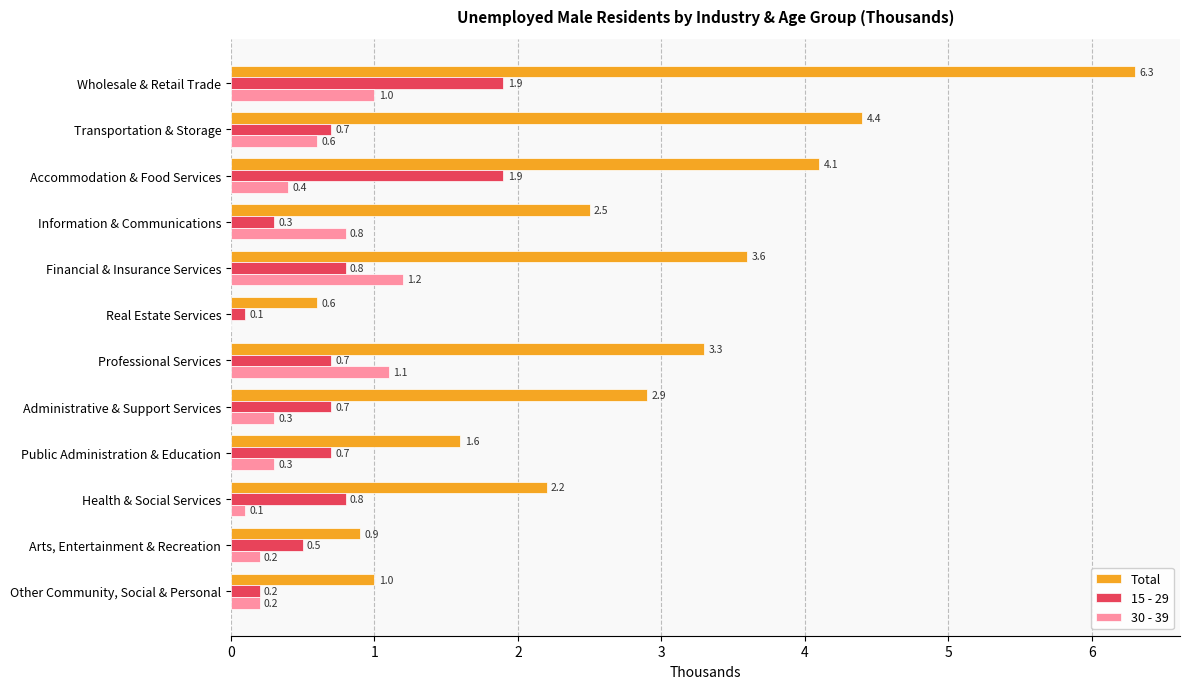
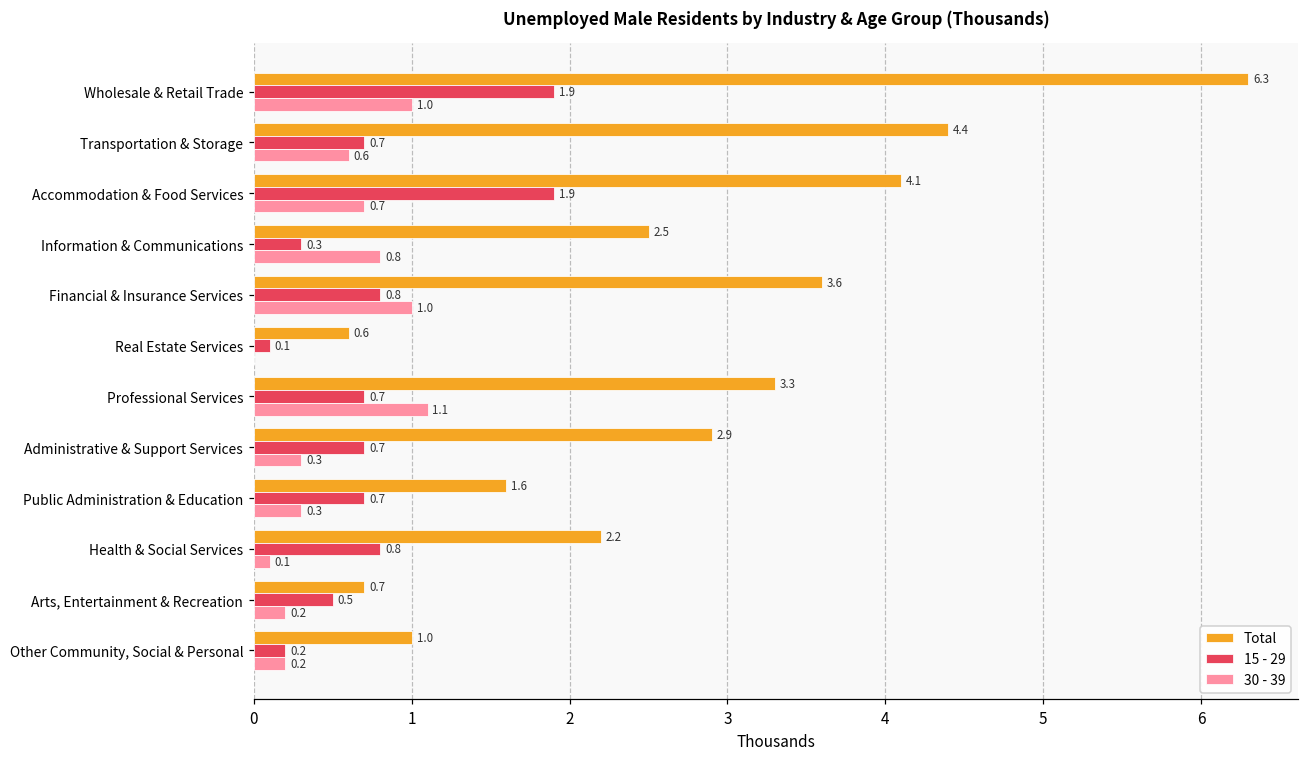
30 - 39, Accommodation & Food Services: 0.4 -> 0.7
30 - 39, Financial & Insurance Services: 1.2 -> 1.0
Total, Arts, Entertainment & Recreation: 0.9 -> 0.7
